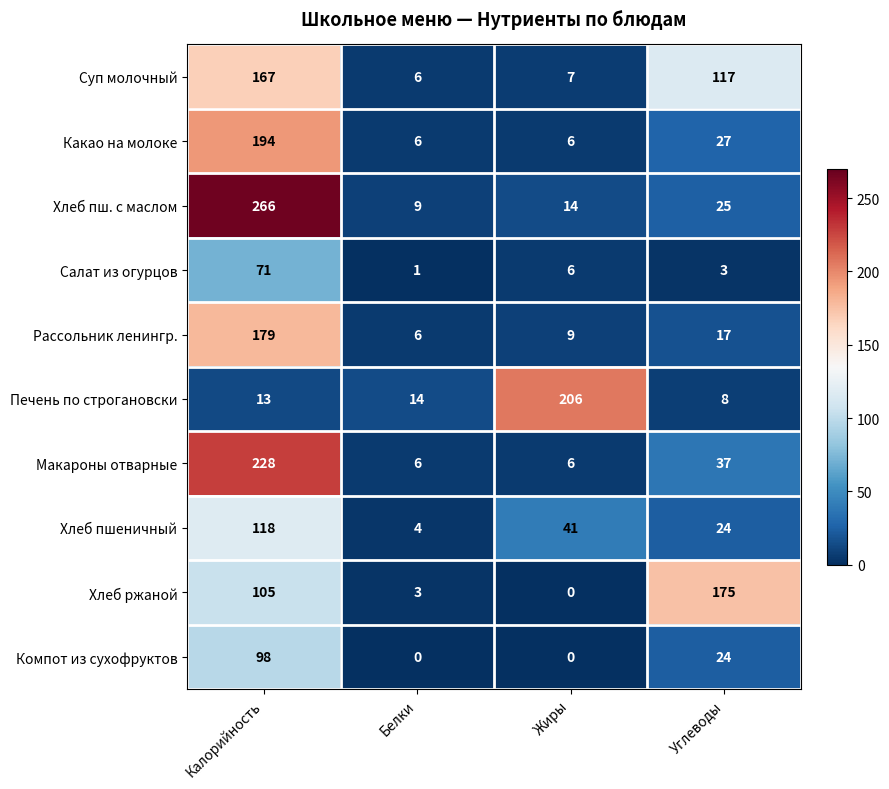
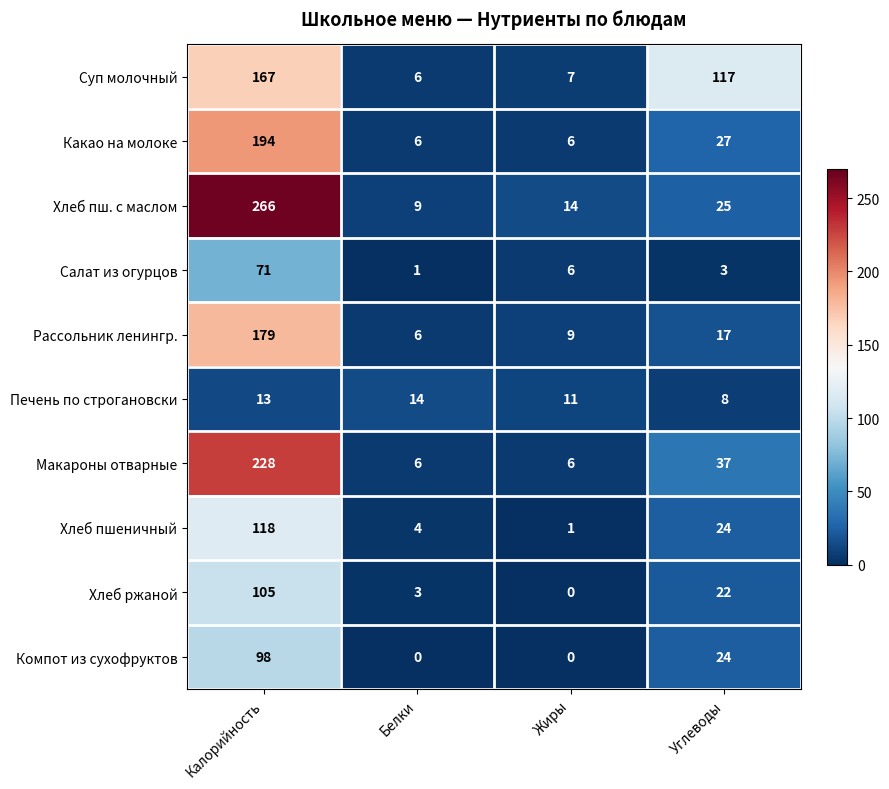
Печень по строгановски, Жиры: 206 -> 11
Хлеб пшеничный, Жиры: 41 -> 1
Хлеб ржаной, Углеводы: 175 -> 22
